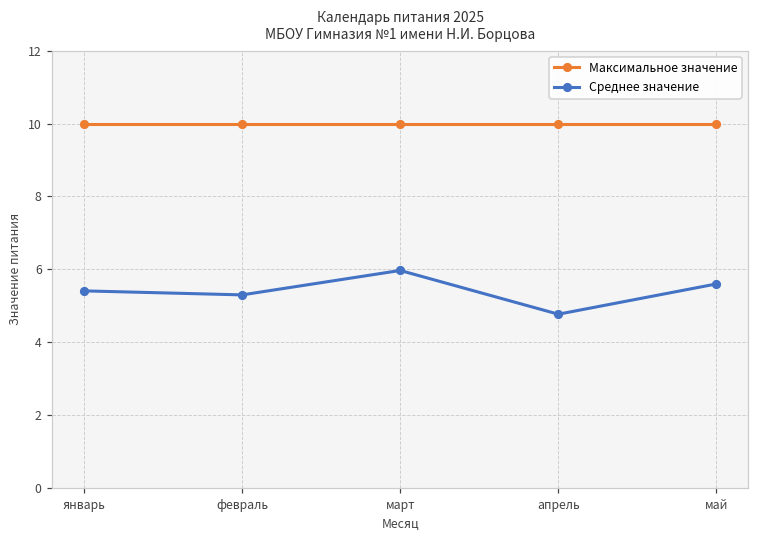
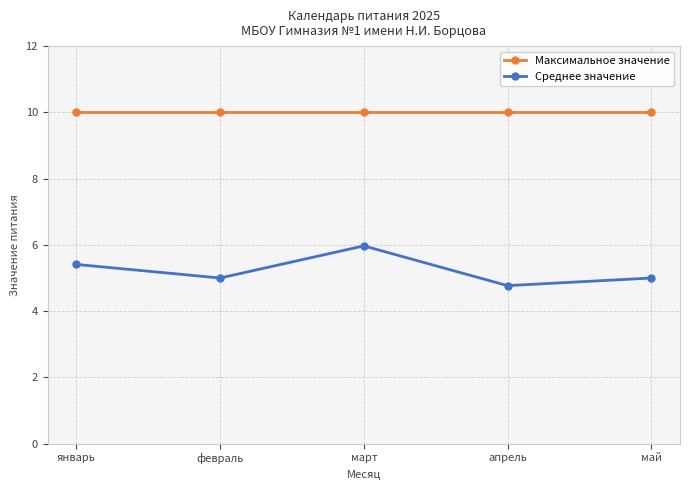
Среднее значение, февраль: 5.3 -> 5.0
Среднее значение, май: 5.6 -> 5.0
